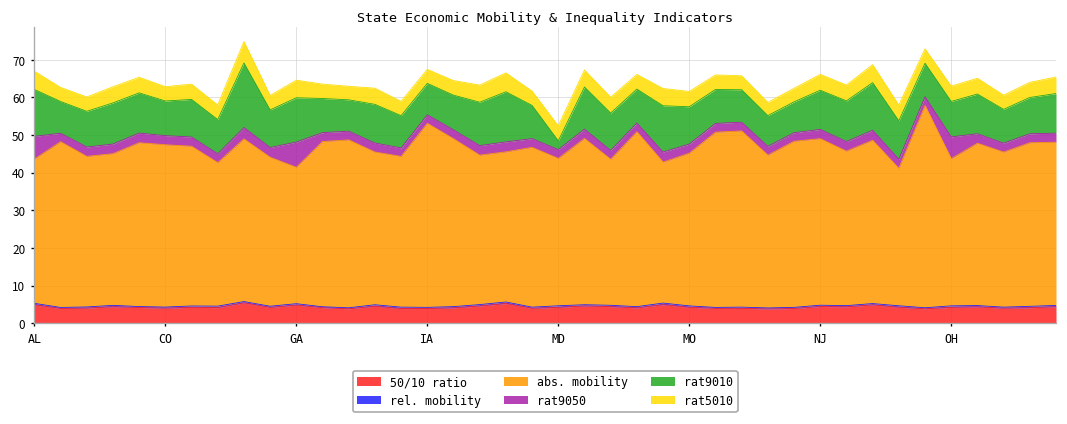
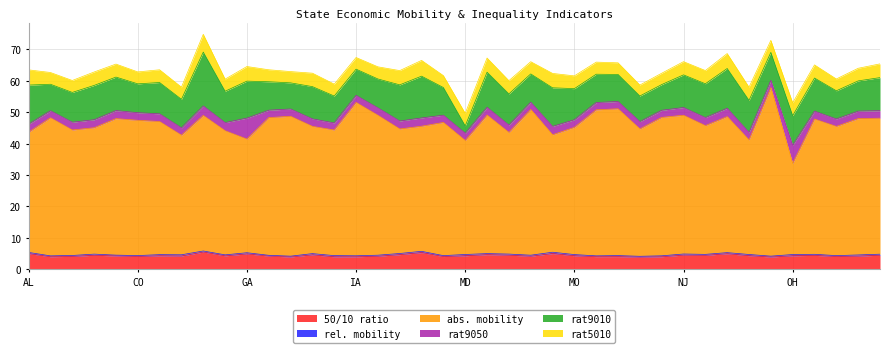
rat9050, AL: 6 -> 3
abs. mobility, MD: 39 -> 36
abs. mobility, OH: 39 -> 29
